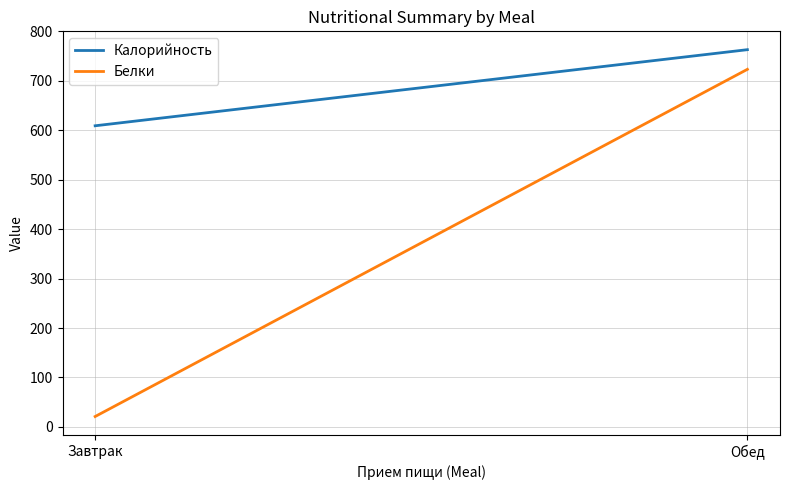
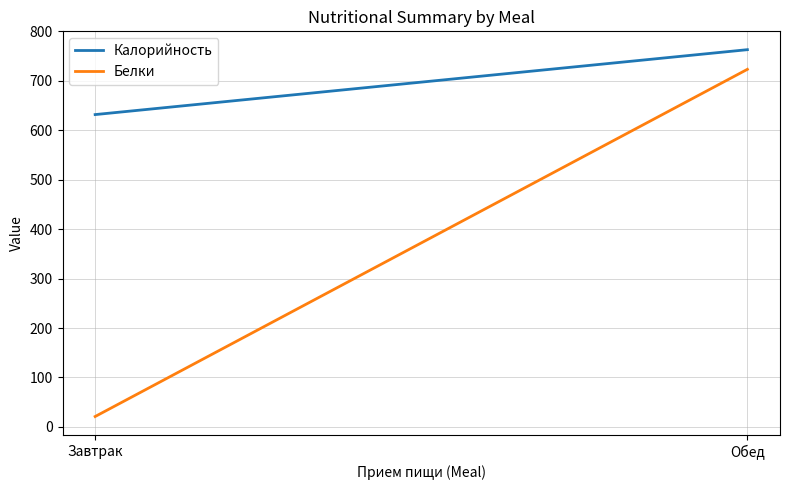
Калорийность, Завтрак: 610 -> 630
